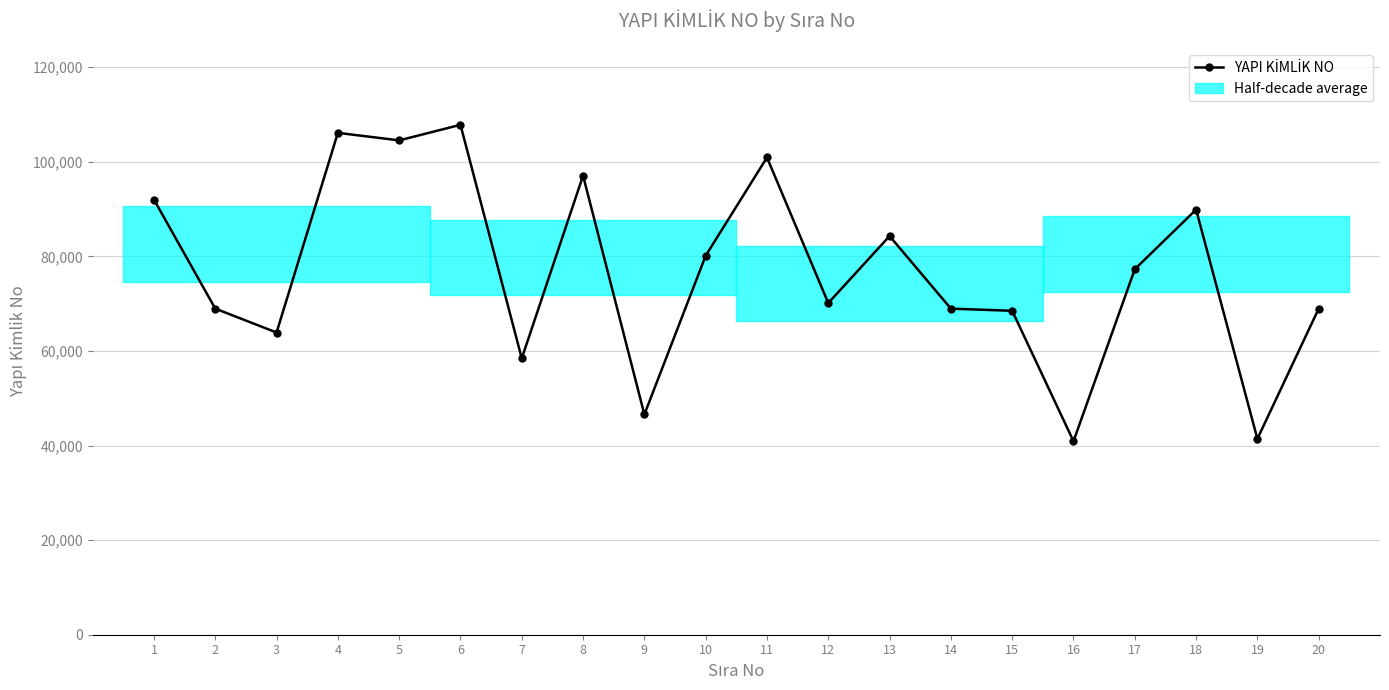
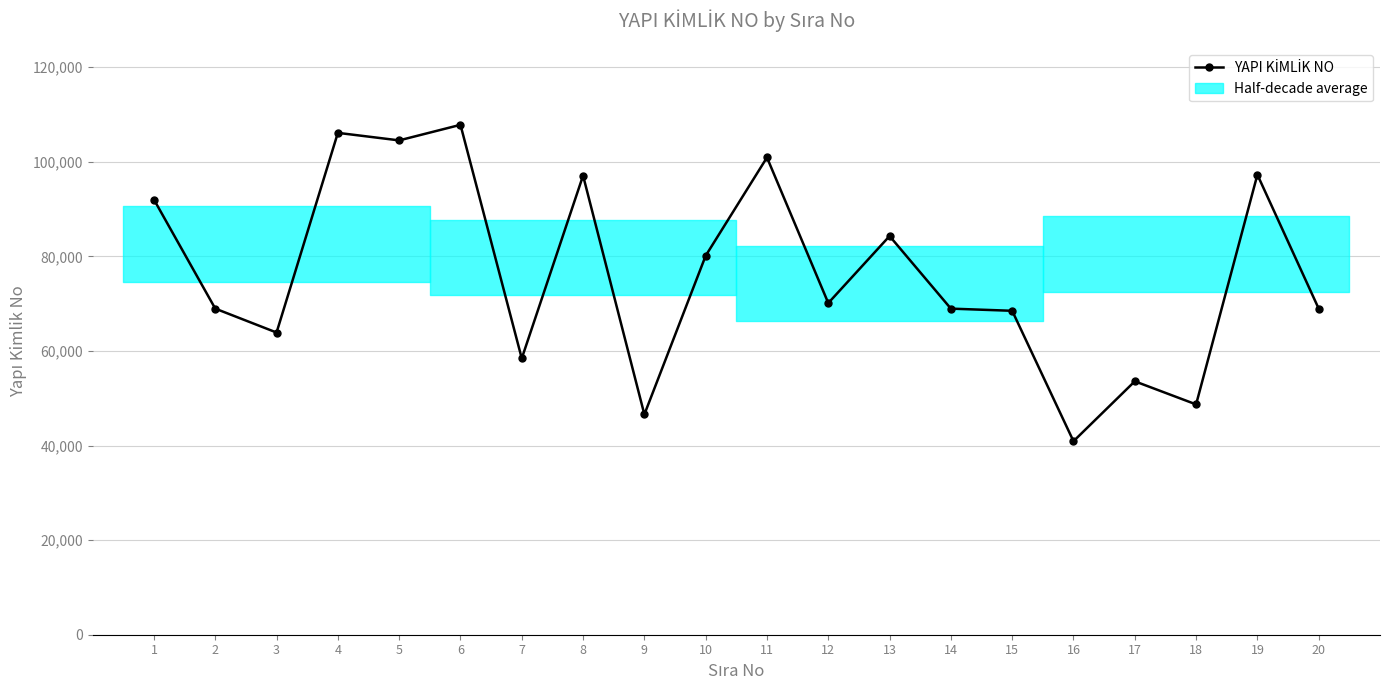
YAPI KİMLİK NO, 17: 77,000 -> 54,000
YAPI KİMLİK NO, 18: 90,000 -> 49,000
YAPI KİMLİK NO, 19: 41,000 -> 97,000
